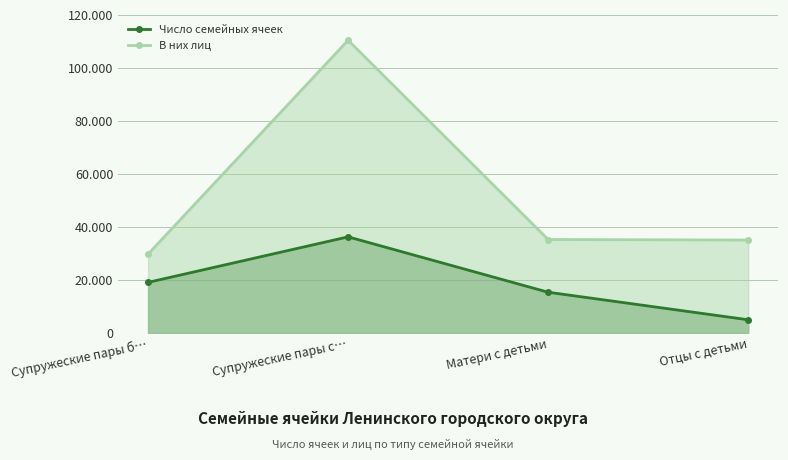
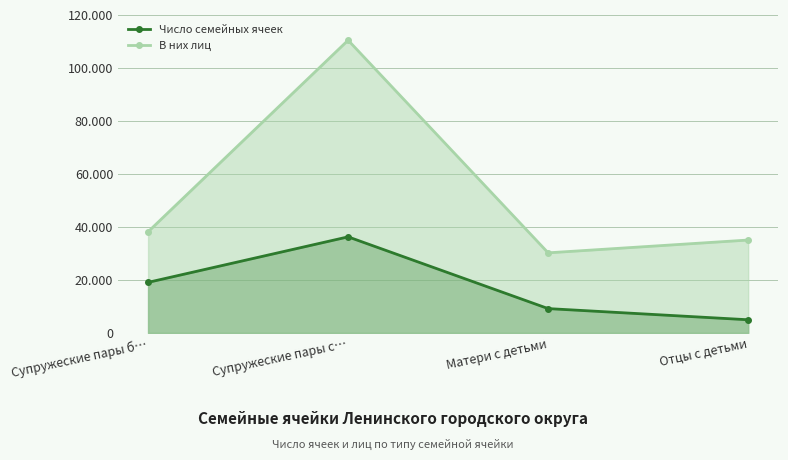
В них лиц, Супружеские пары б…: 30 -> 38
Число семейных ячеек, Матери с детьми: 15 -> 9
В них лиц, Матери с детьми: 35 -> 30
